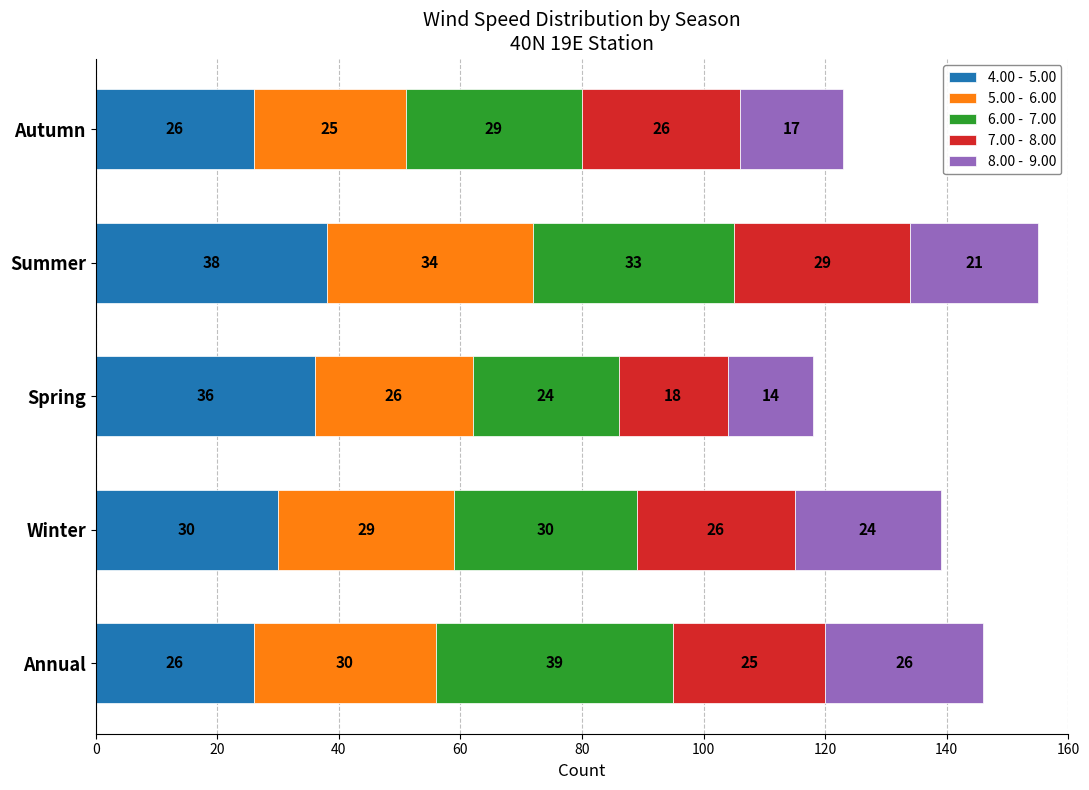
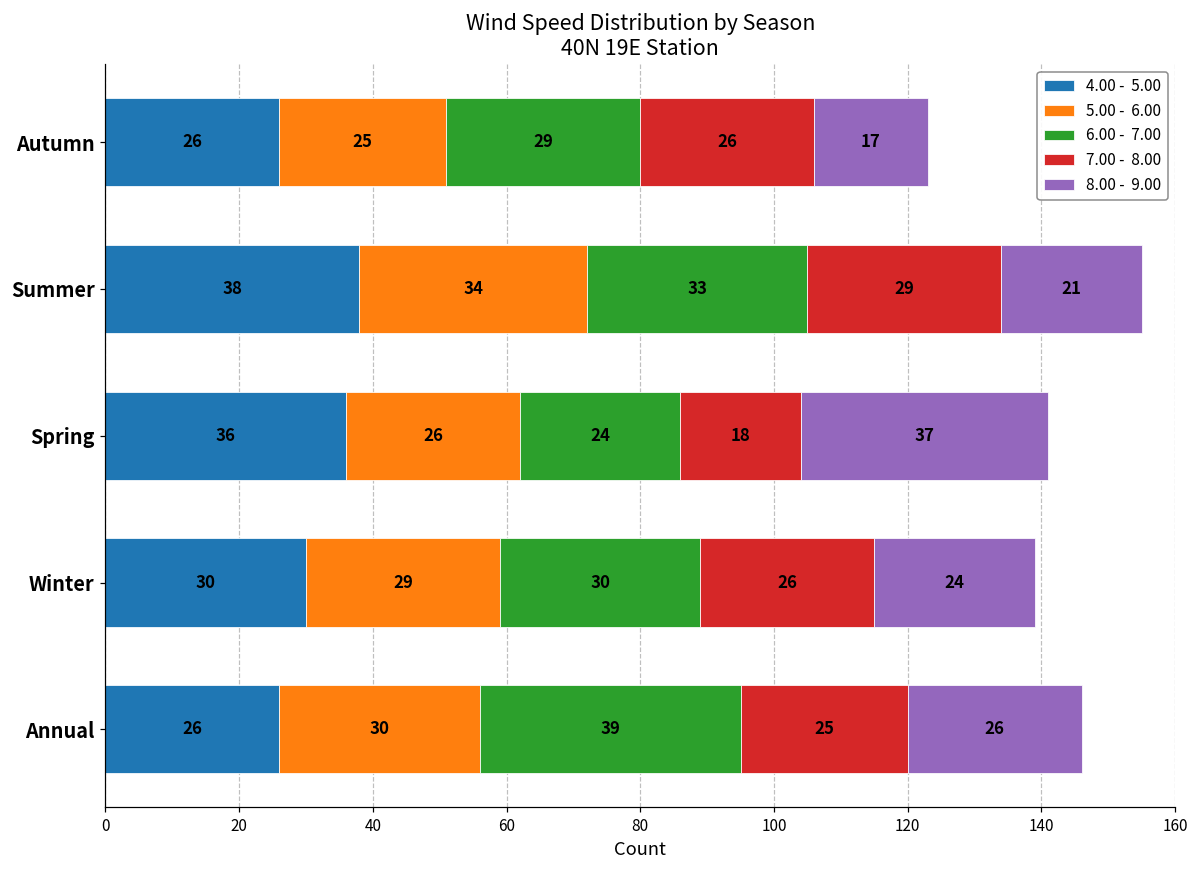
8.00 - 9.00, Spring: 14 -> 37
